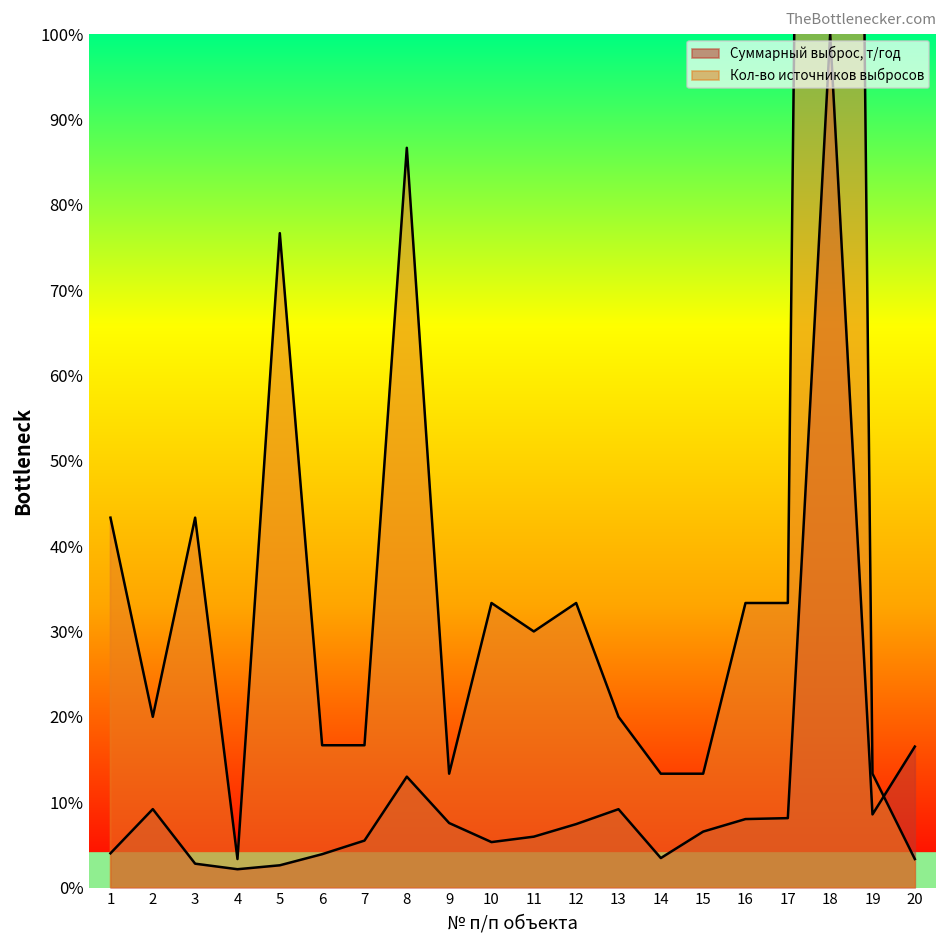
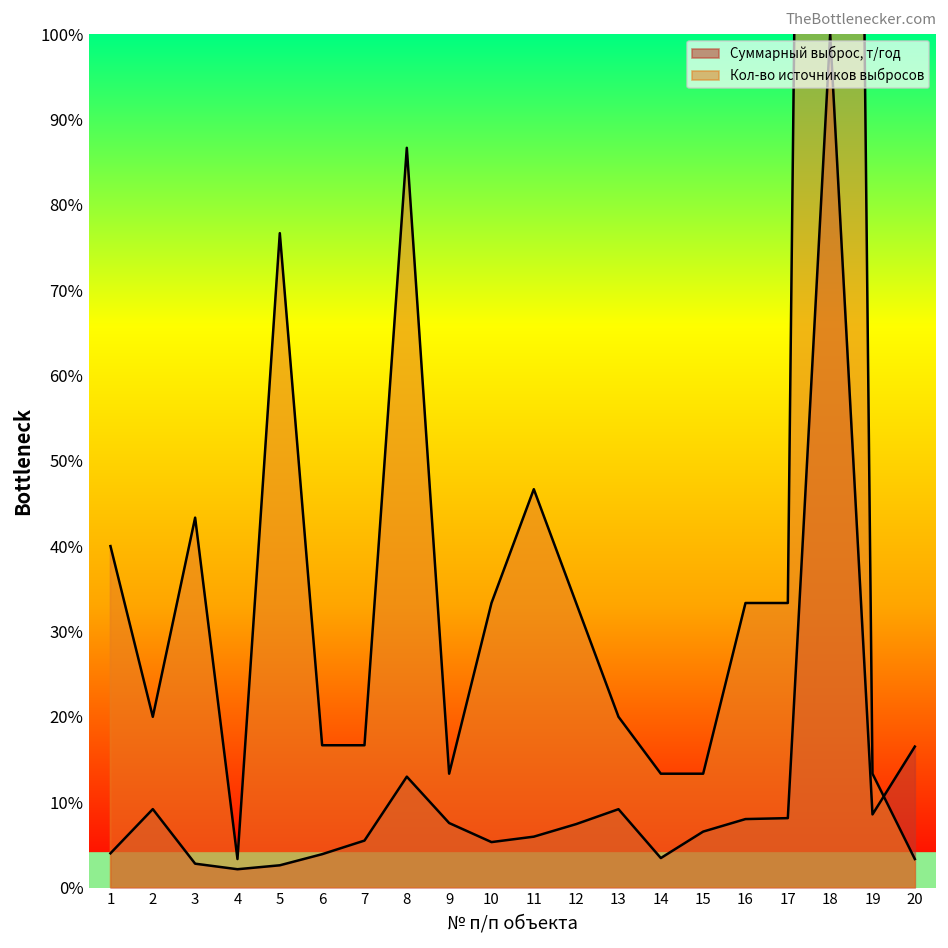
Кол-во источников выбросов, 1: 43% -> 40%
Кол-во источников выбросов, 11: 30% -> 47%
